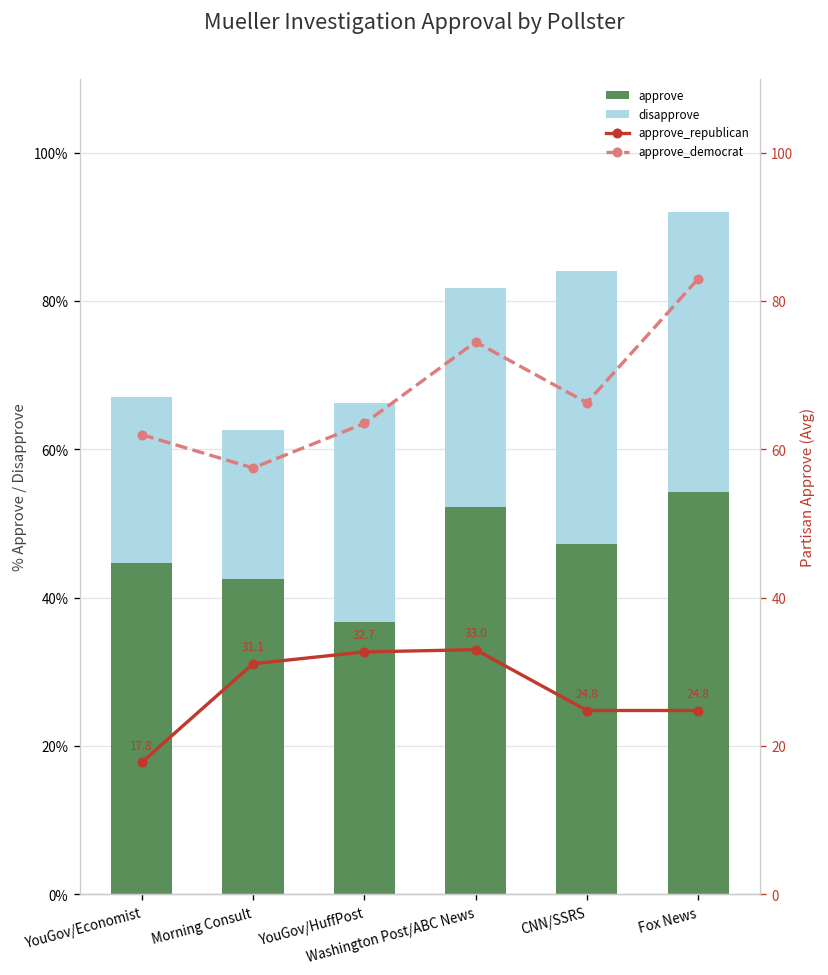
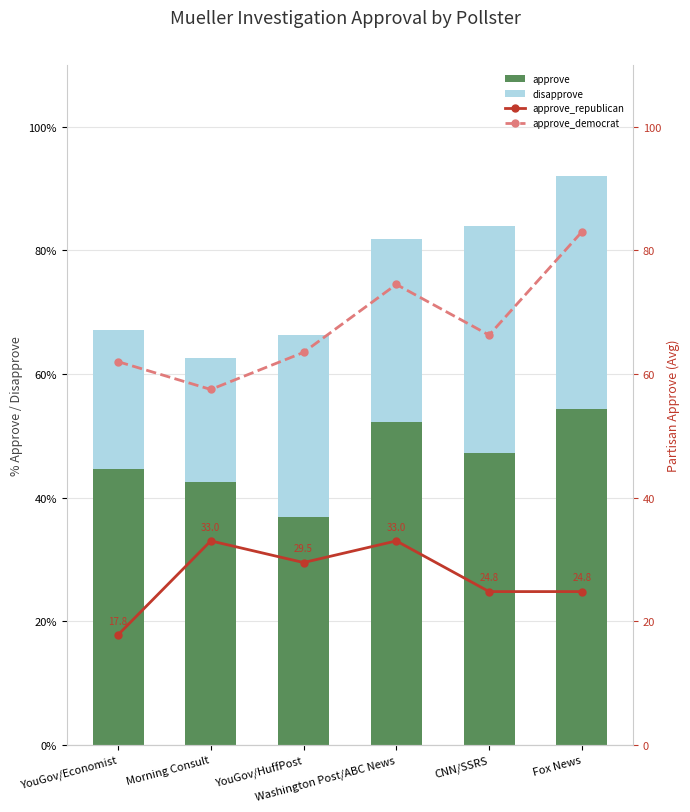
approve_republican, Morning Consult: 31.1 -> 33.0
approve_republican, YouGov/HuffPost: 32.7 -> 29.5
